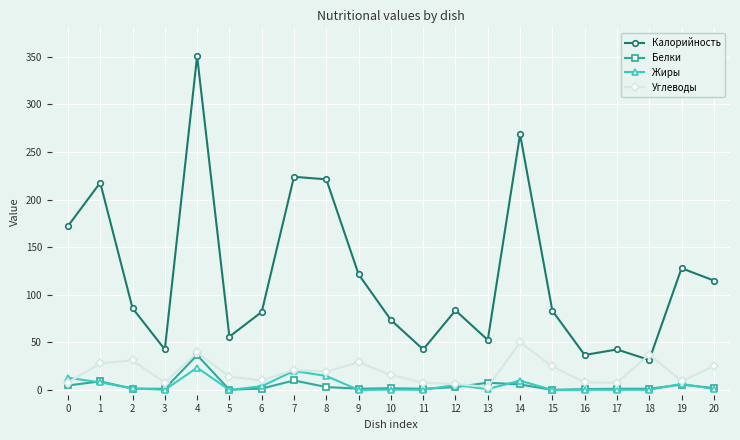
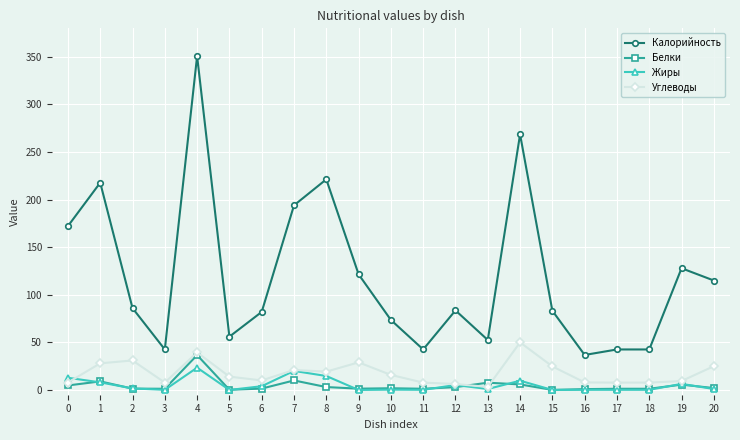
Калорийность, 7: 220 -> 190
Калорийность, 18: 30 -> 40
Углеводы, 18: 40 -> 10
